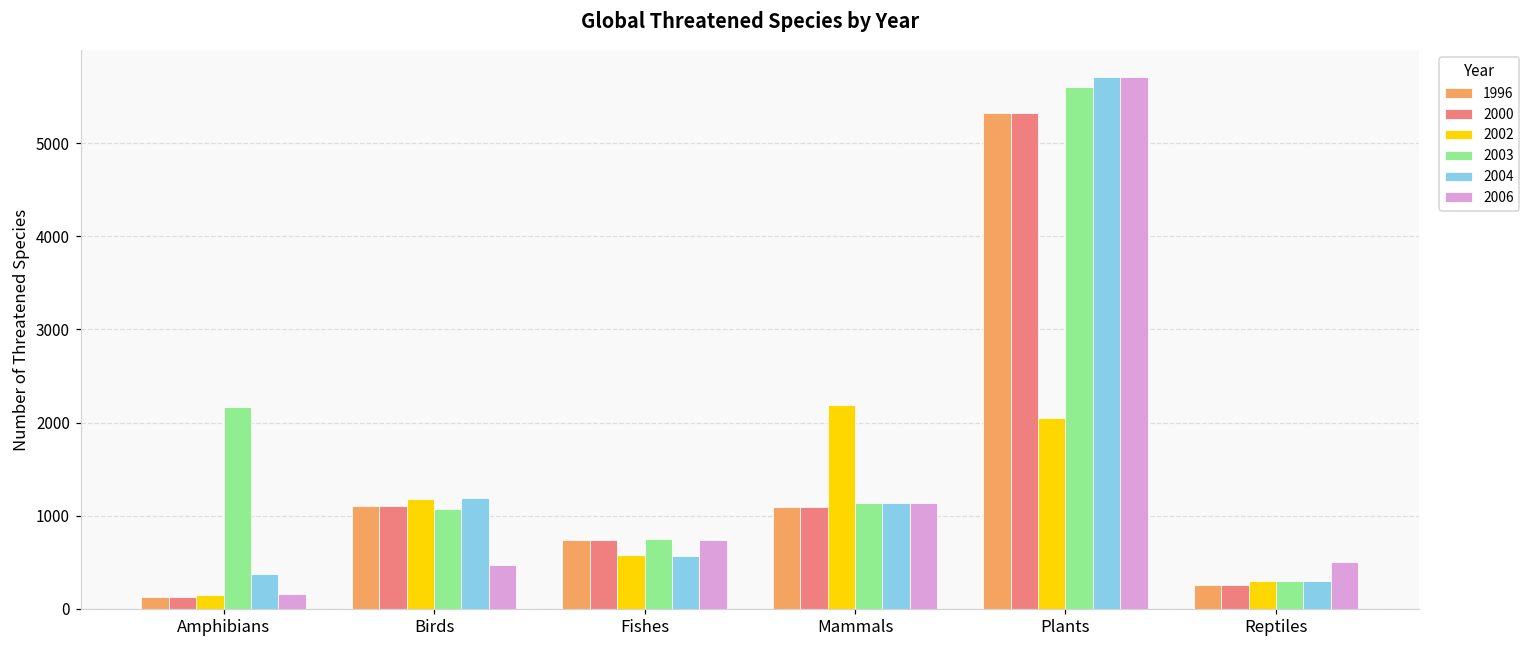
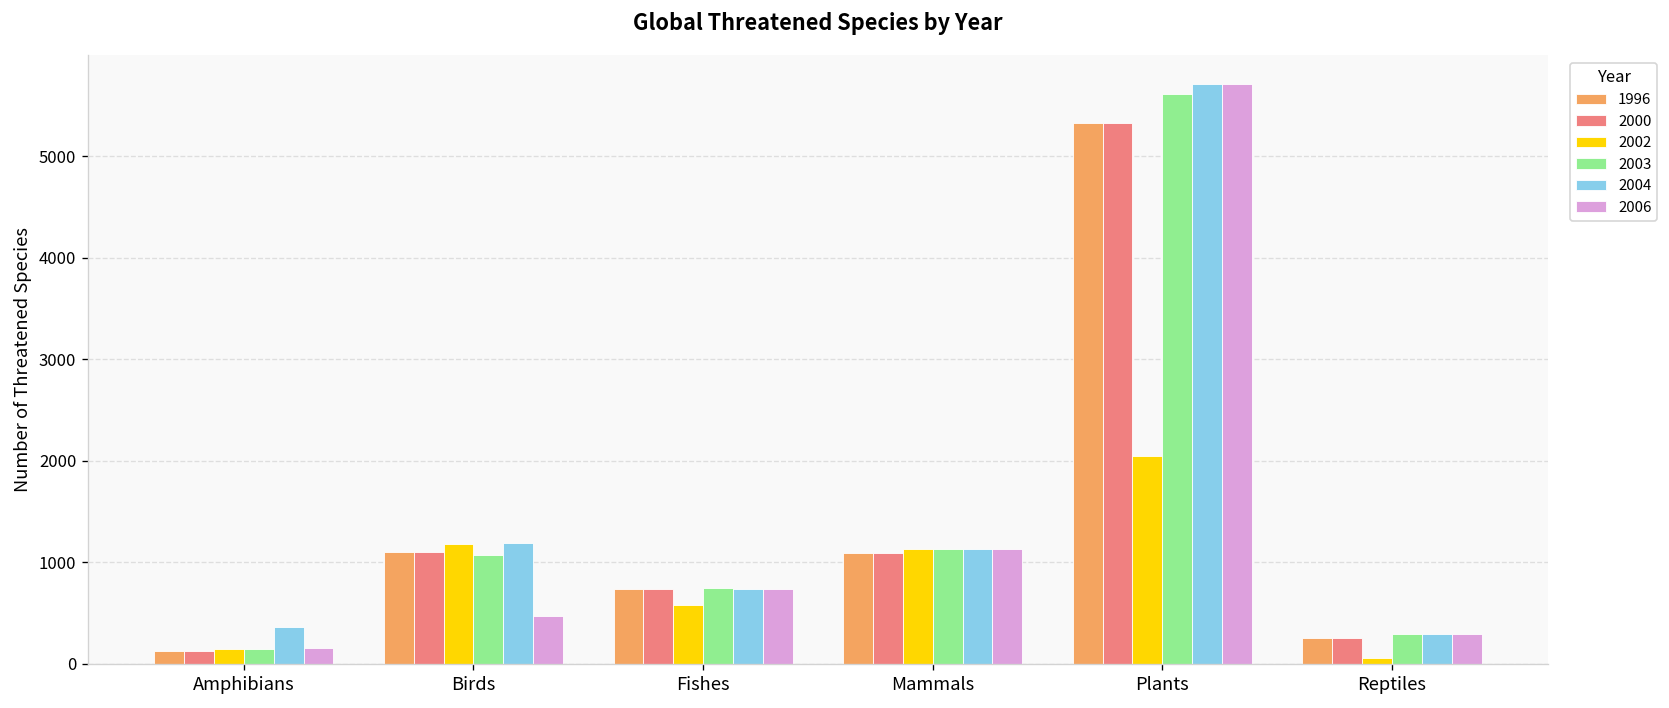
2003, Amphibians: 2200 -> 100
2004, Fishes: 600 -> 700
2002, Mammals: 2200 -> 1100
2002, Reptiles: 300 -> 100
2006, Reptiles: 500 -> 300
